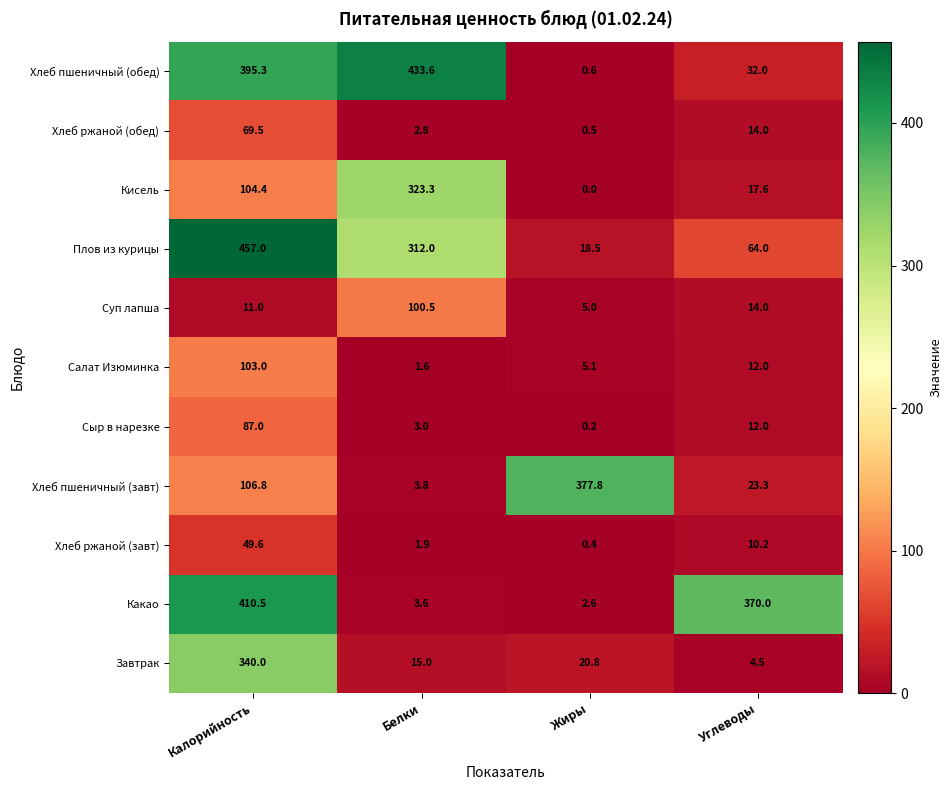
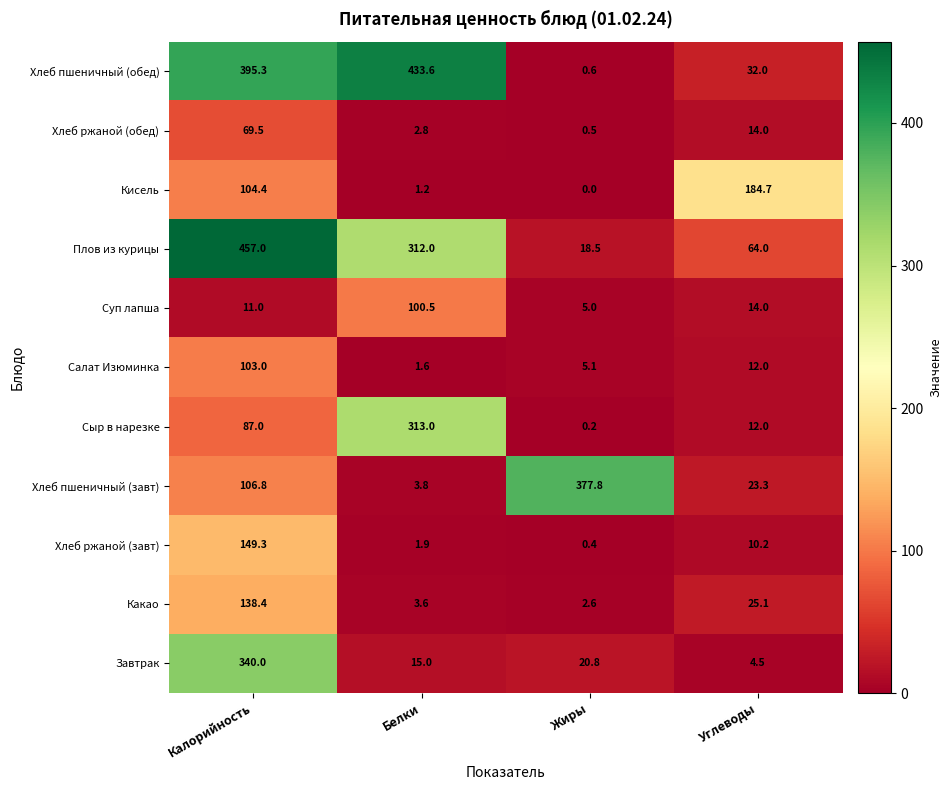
Кисель, Белки: 323.3 -> 1.2
Кисель, Углеводы: 17.6 -> 184.7
Сыр в нарезке, Белки: 3.0 -> 313.0
Хлеб ржаной (завт), Калорийность: 49.6 -> 149.3
Какао, Калорийность: 410.5 -> 138.4
Какао, Углеводы: 370.0 -> 25.1
